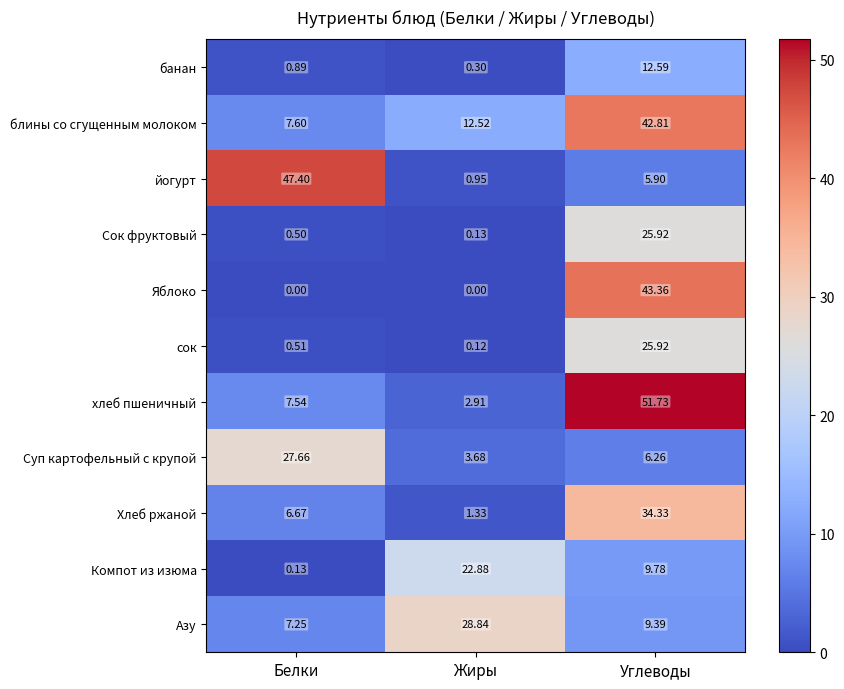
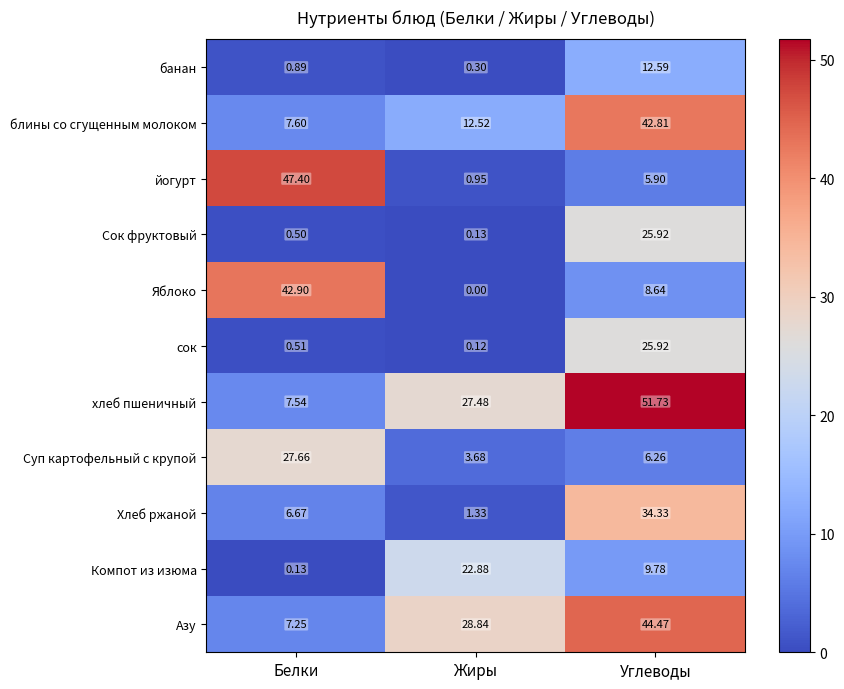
Яблоко, Белки: 0.00 -> 42.90
Яблоко, Углеводы: 43.36 -> 8.64
хлеб пшеничный, Жиры: 2.91 -> 27.48
Азу, Углеводы: 9.39 -> 44.47
